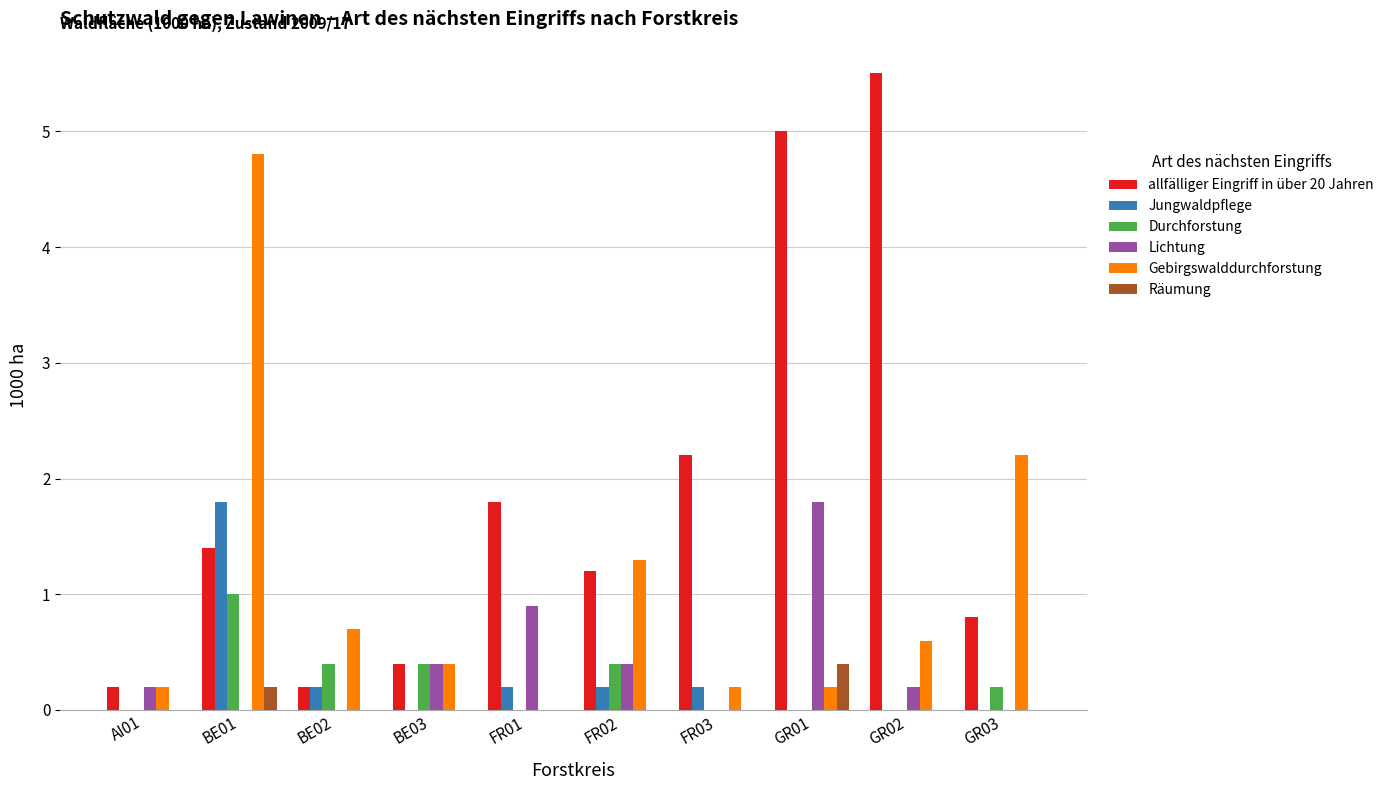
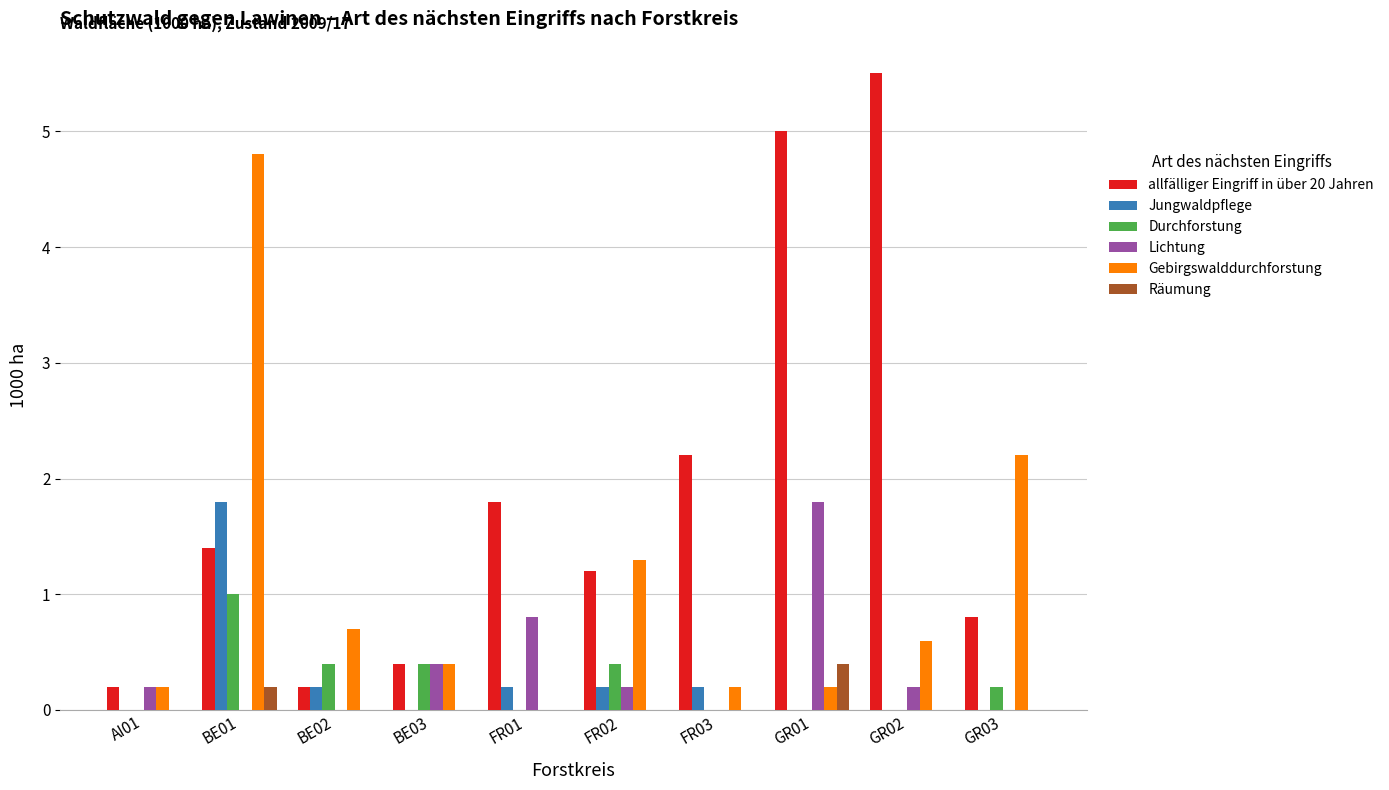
Lichtung, FR01: 0.9 -> 0.8
Lichtung, FR02: 0.4 -> 0.2
